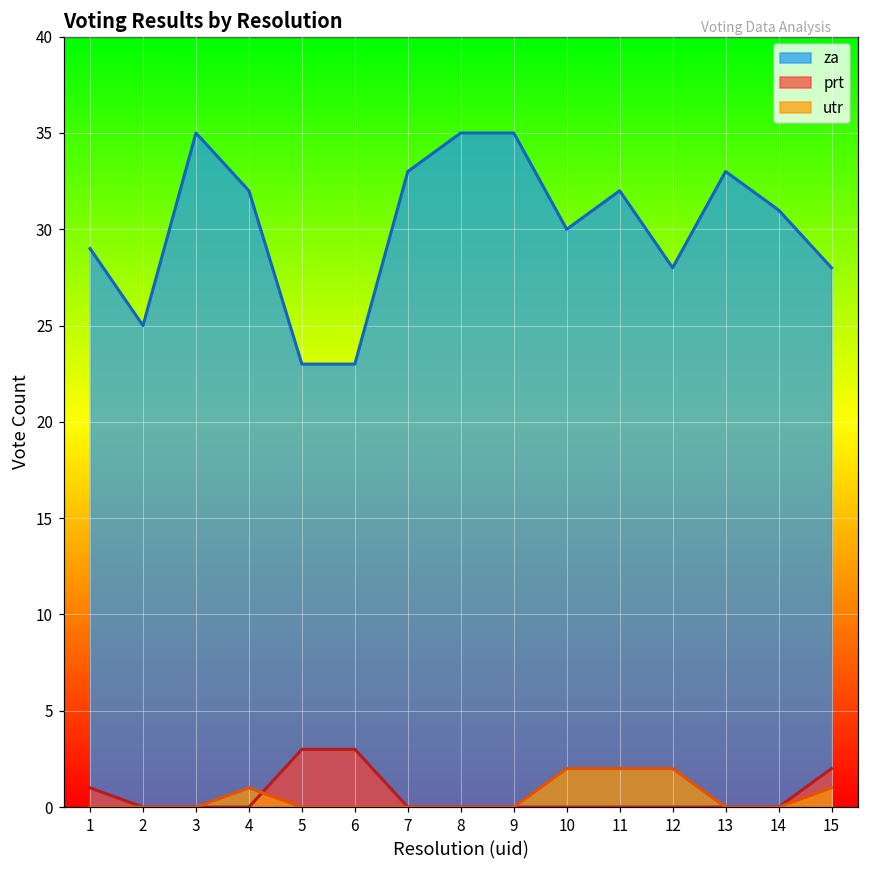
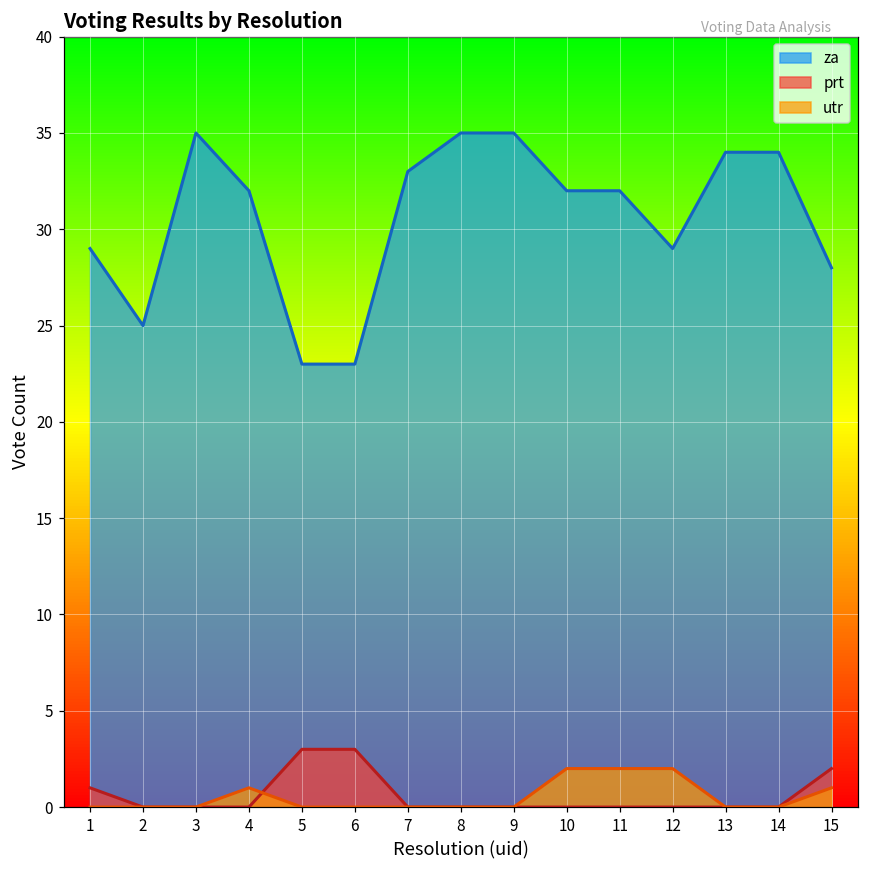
za, 10: 30 -> 32
za, 12: 28 -> 29
za, 13: 33 -> 34
za, 14: 31 -> 34
